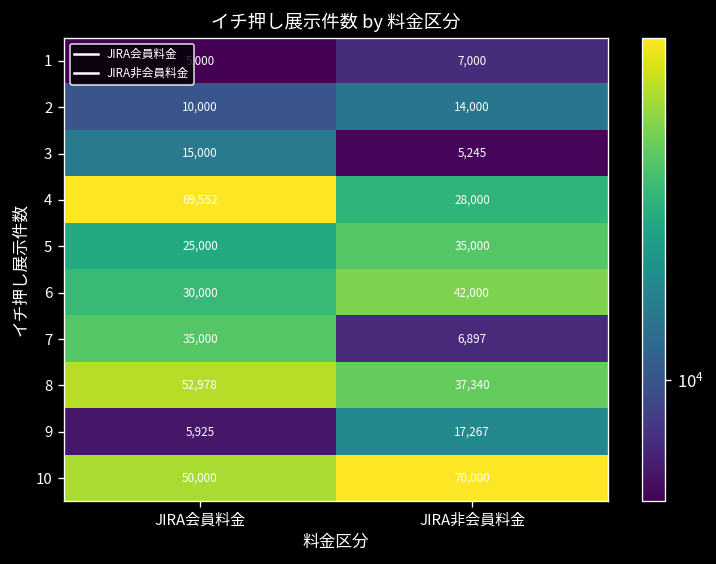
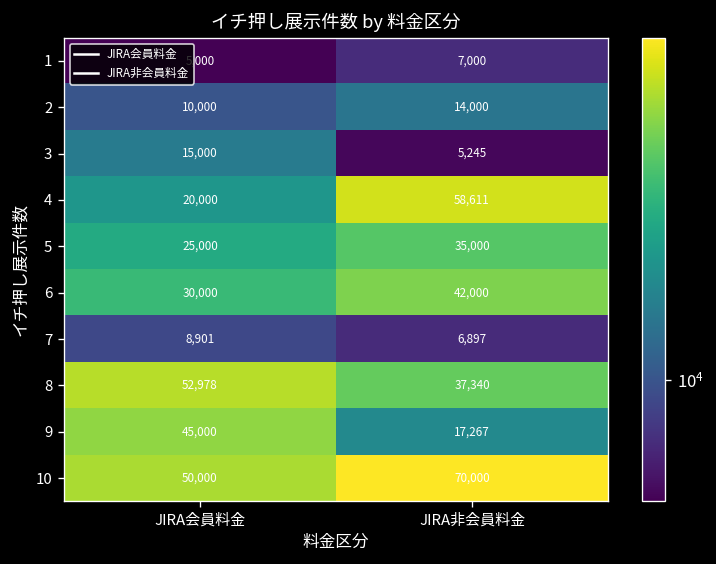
4, JIRA会員料金: 69,552 -> 20,000
4, JIRA非会員料金: 28,000 -> 58,611
7, JIRA会員料金: 35,000 -> 8,901
9, JIRA会員料金: 5,925 -> 45,000
